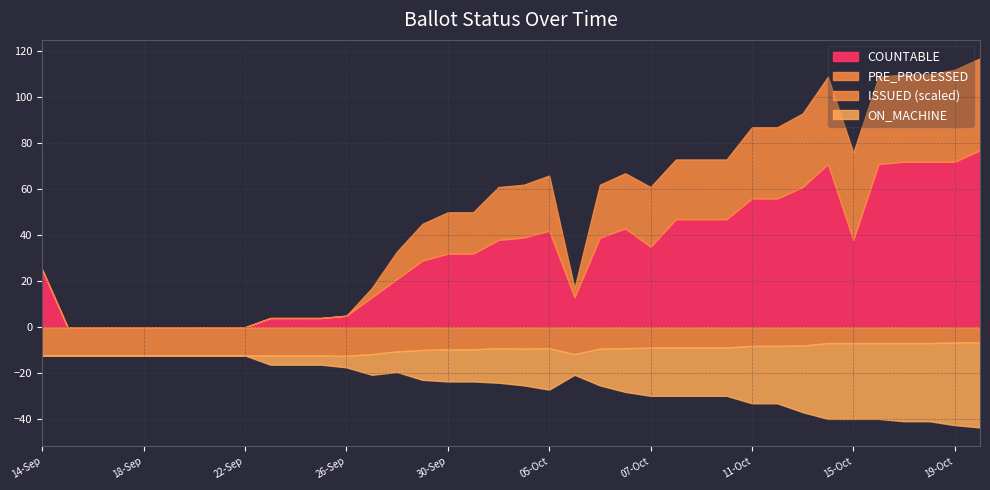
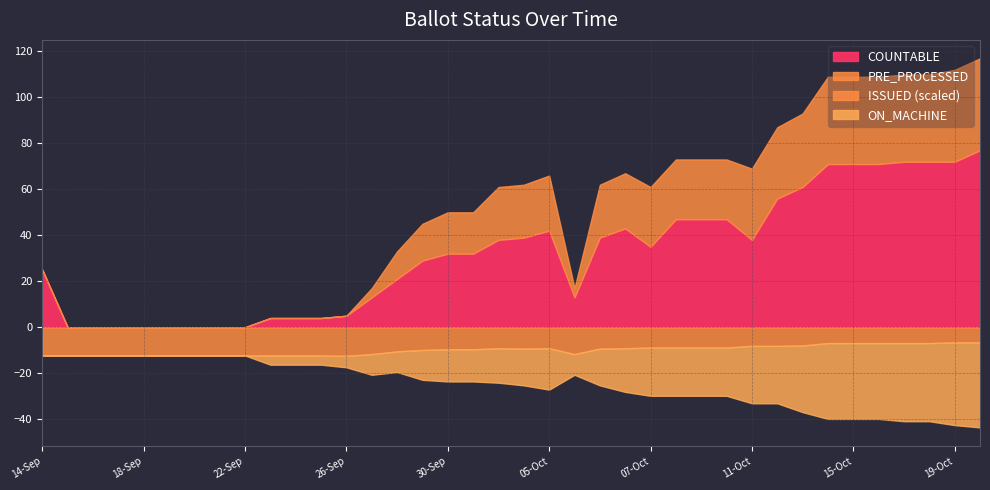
COUNTABLE, 11-Oct: 56 -> 38
COUNTABLE, 15-Oct: 38 -> 71
